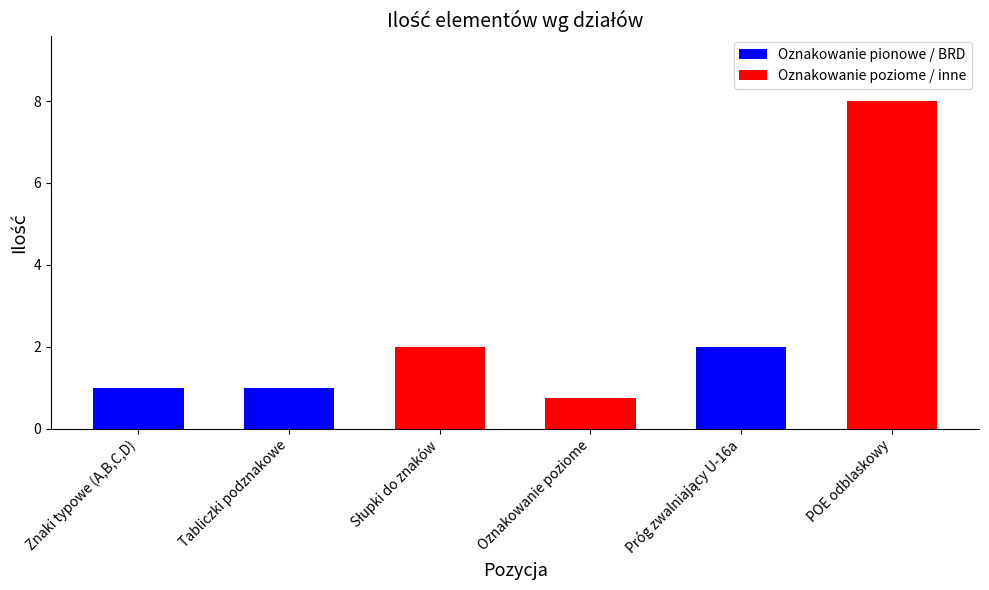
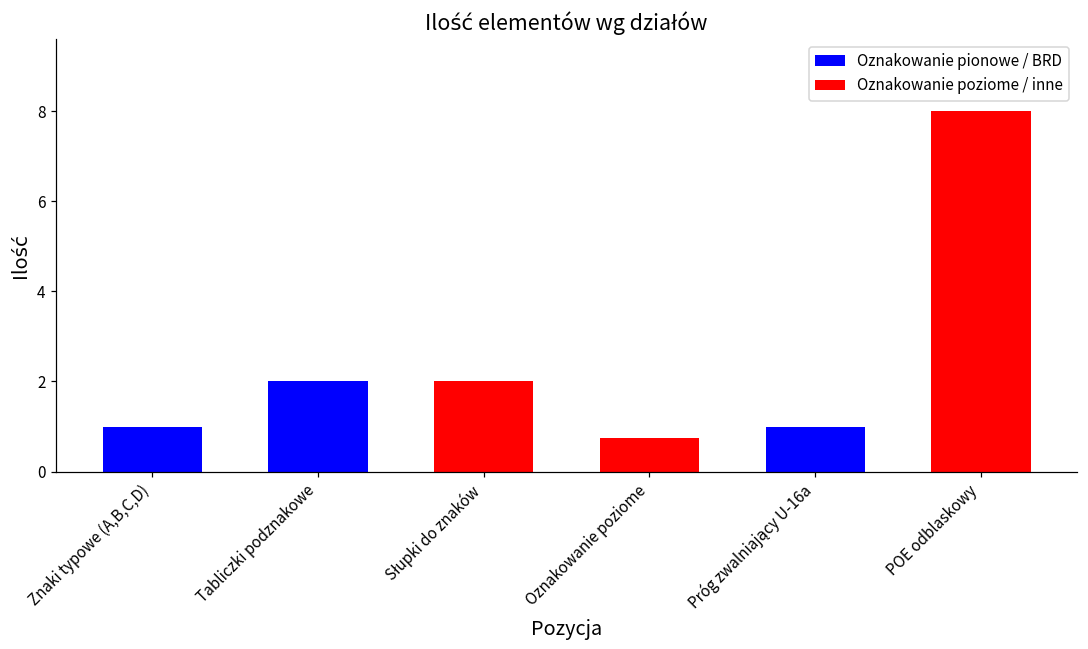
Tabliczki podznakowe: 1 -> 2
Próg zwalniający U-16a: 2 -> 1
